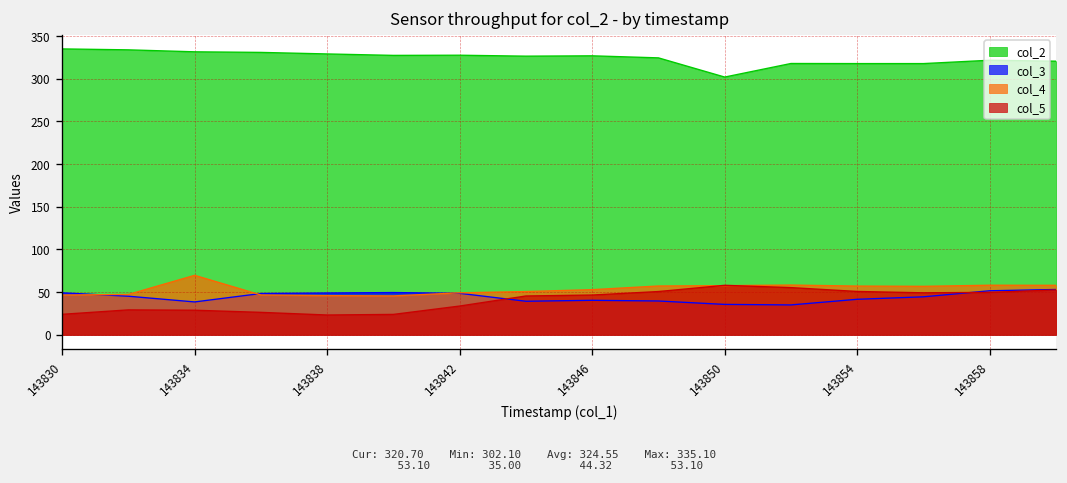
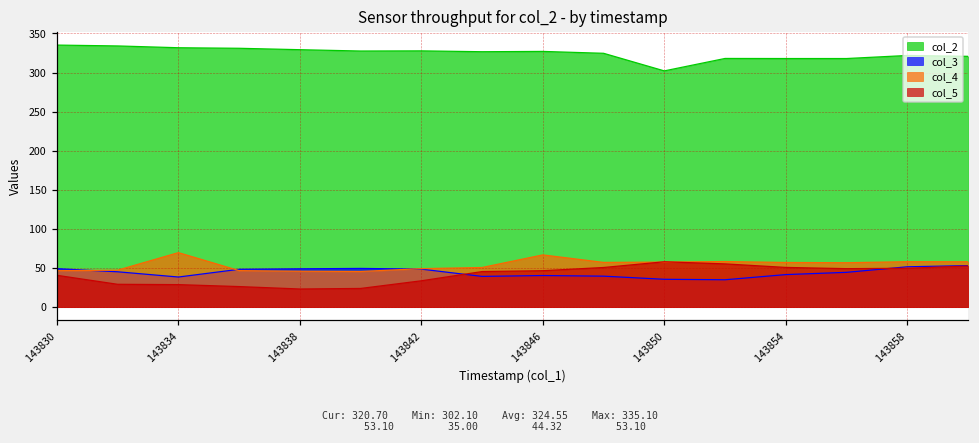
col_5, 143830: 20 -> 40
col_4, 143846: 50 -> 70
